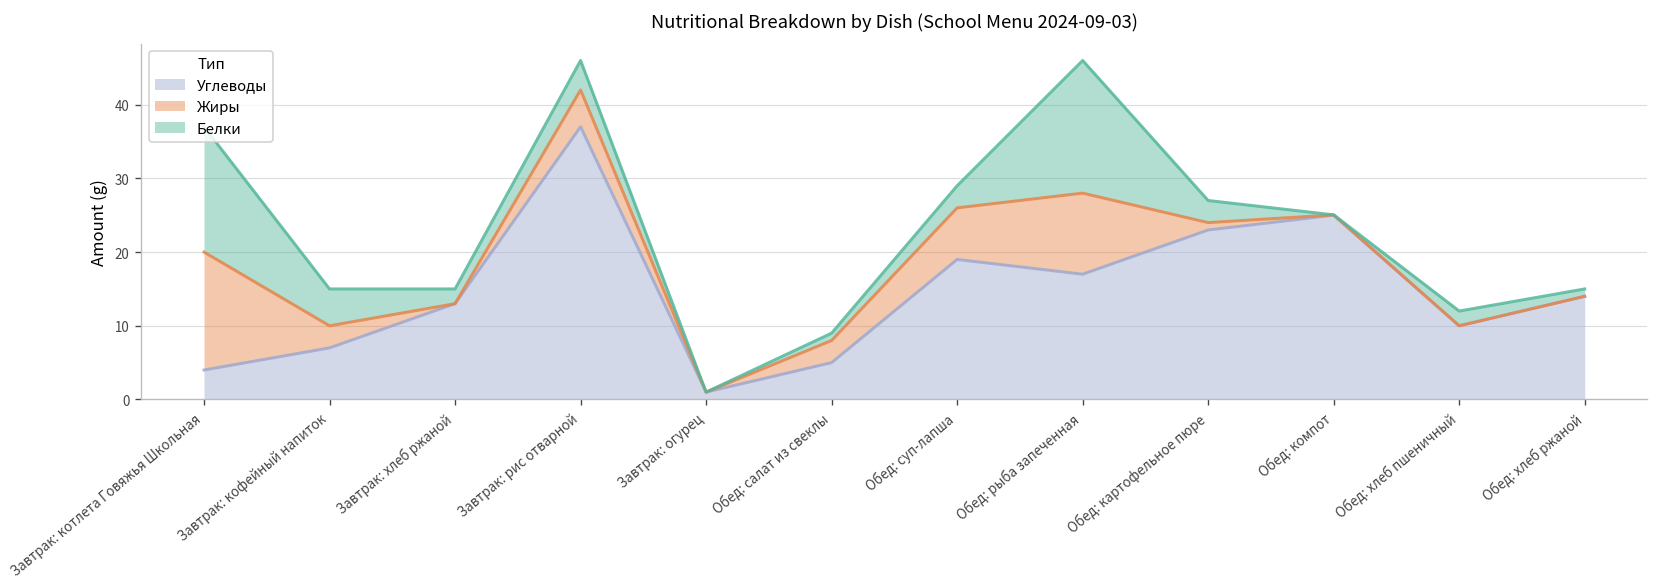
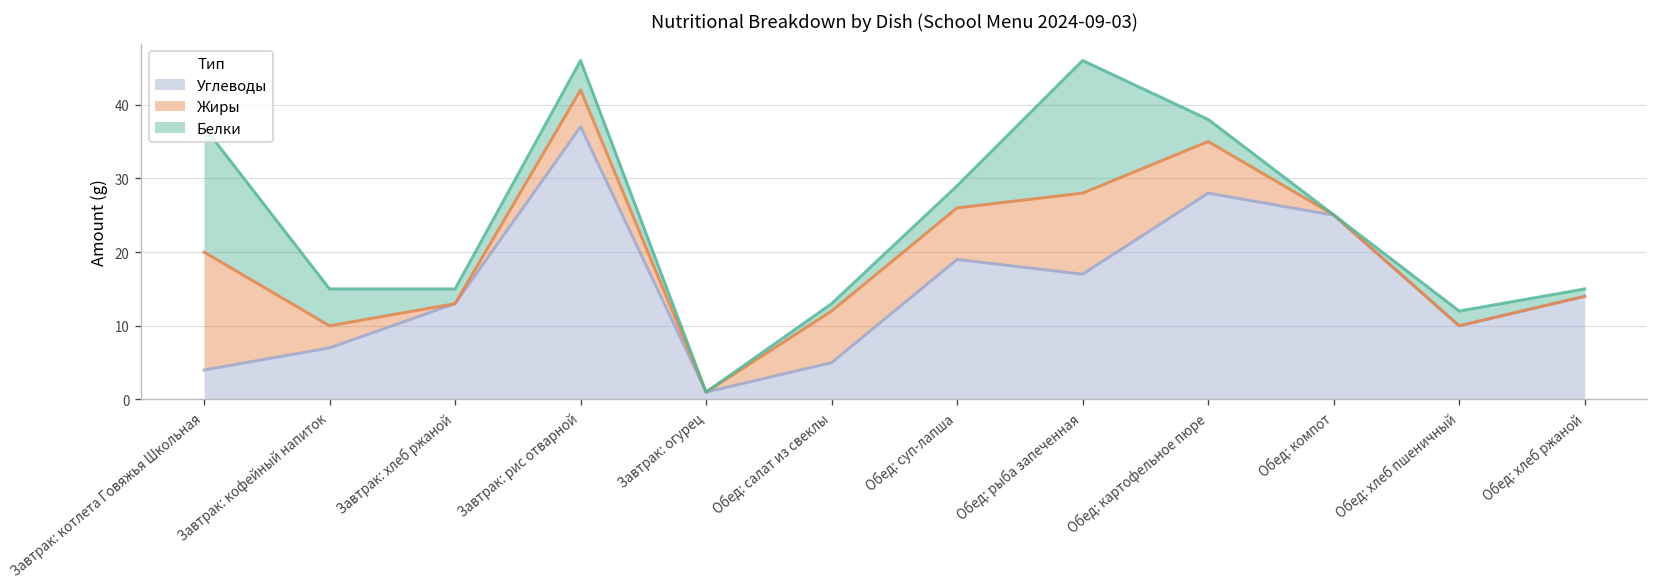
Жиры, Обед: салат из свеклы: 3 -> 7
Углеводы, Обед: картофельное пюре: 23 -> 28
Жиры, Обед: картофельное пюре: 1 -> 7
